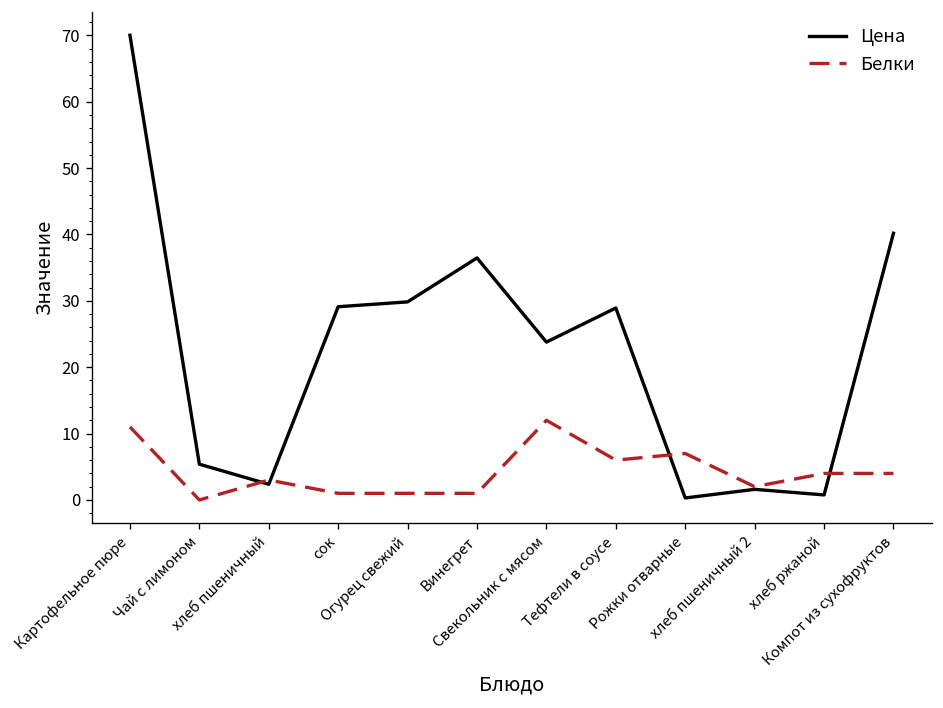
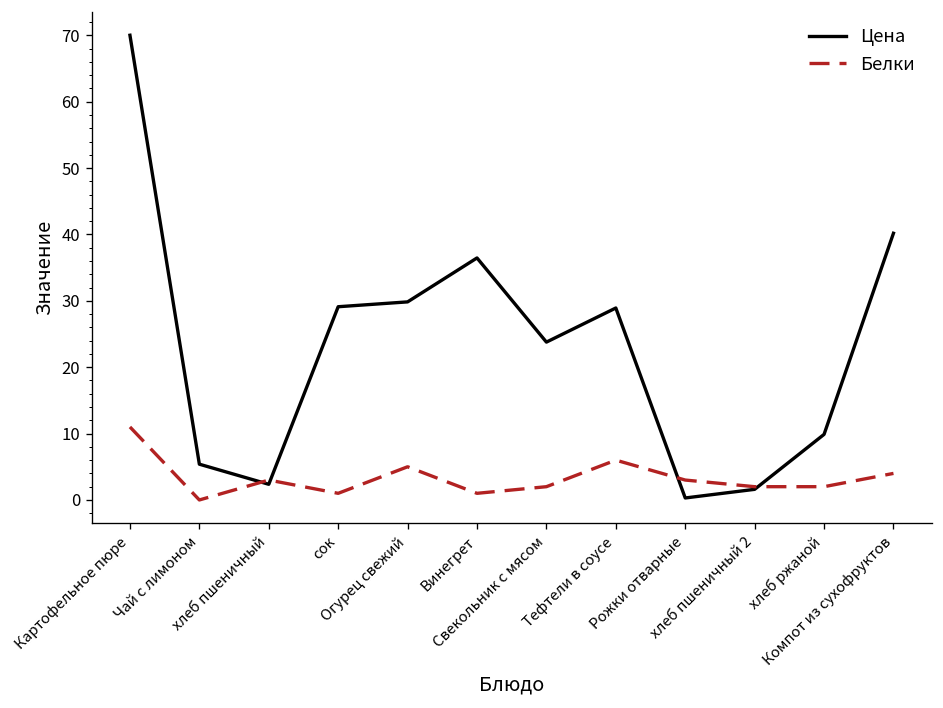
Белки, Огурец свежий: 1 -> 5
Белки, Свекольник с мясом: 12 -> 2
Белки, Рожки отварные: 7 -> 3
Цена, хлеб ржаной: 1 -> 10
Белки, хлеб ржаной: 4 -> 2
